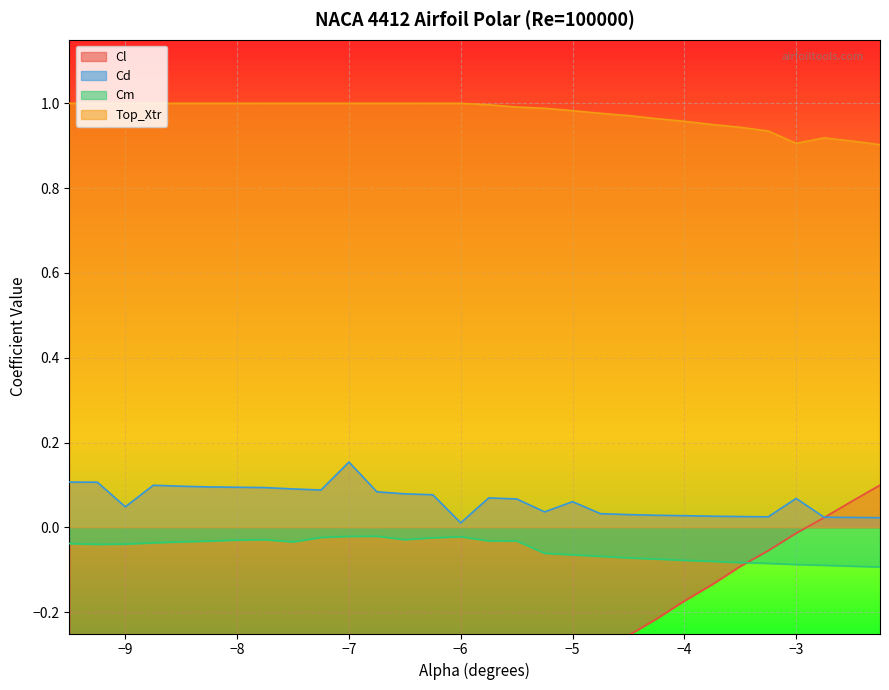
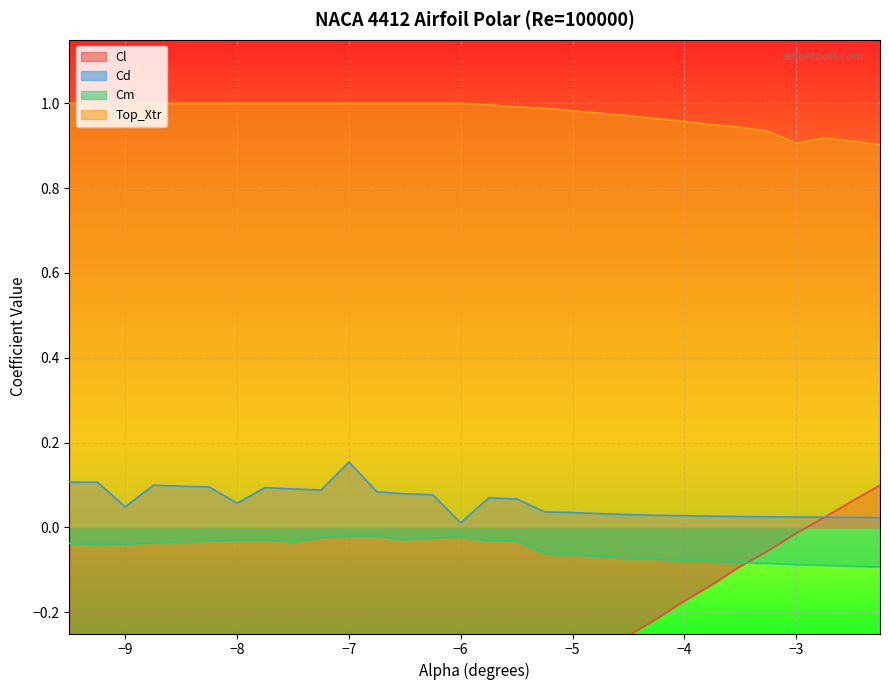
Cd, −8: 0.09 -> 0.06
Cd, −5: 0.06 -> 0.04
Cd, −3: 0.07 -> 0.02
